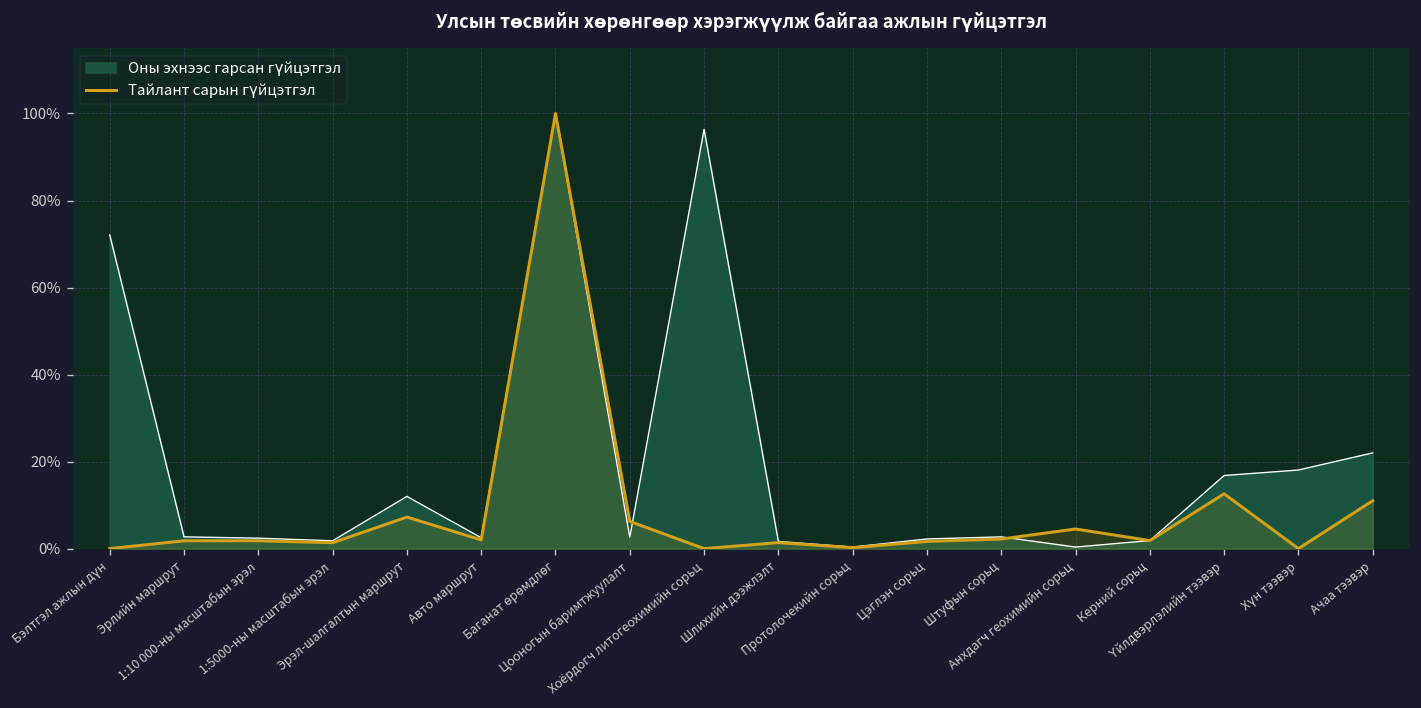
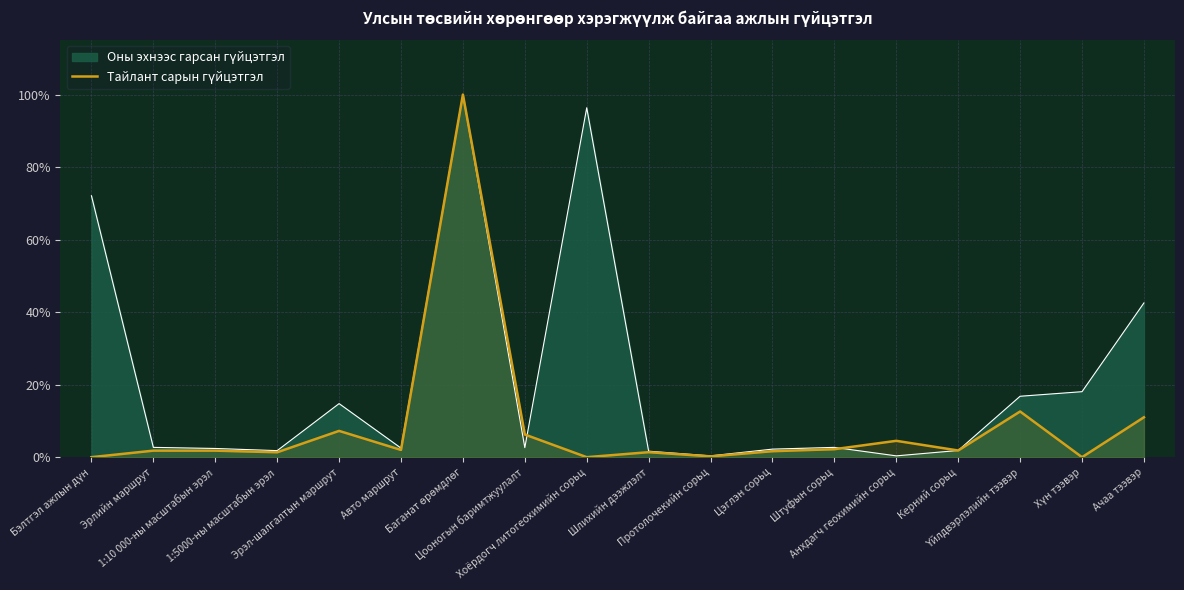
Оны эхнээс гарсан гүйцэтгэл, Эрэл-шалгалтын маршрут: 12% -> 15%
Оны эхнээс гарсан гүйцэтгэл, Ачаа тээвэр: 22% -> 43%
